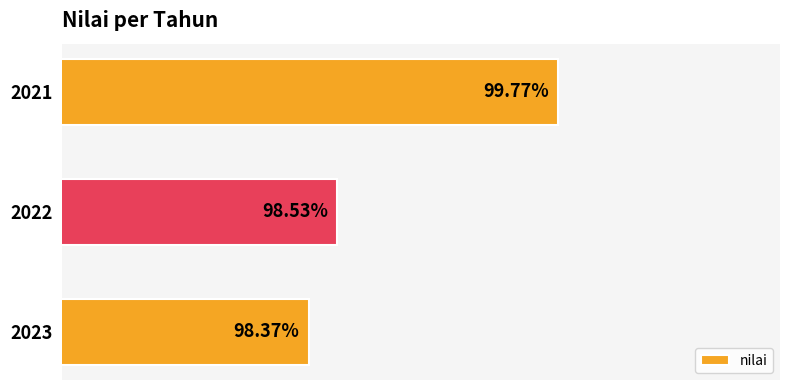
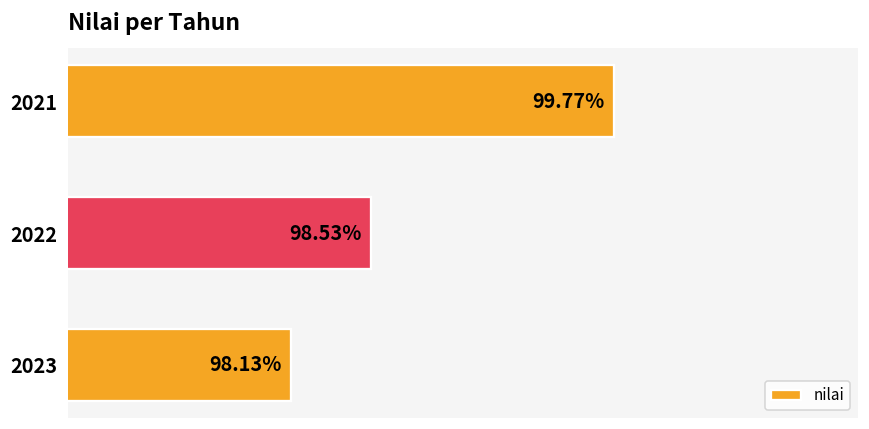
2023: 98.37% -> 98.13%
